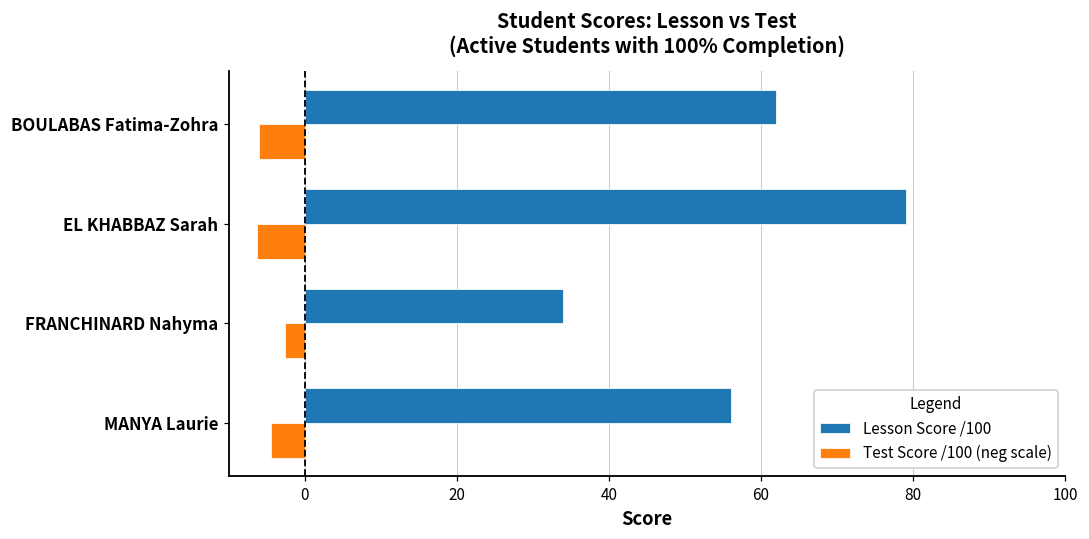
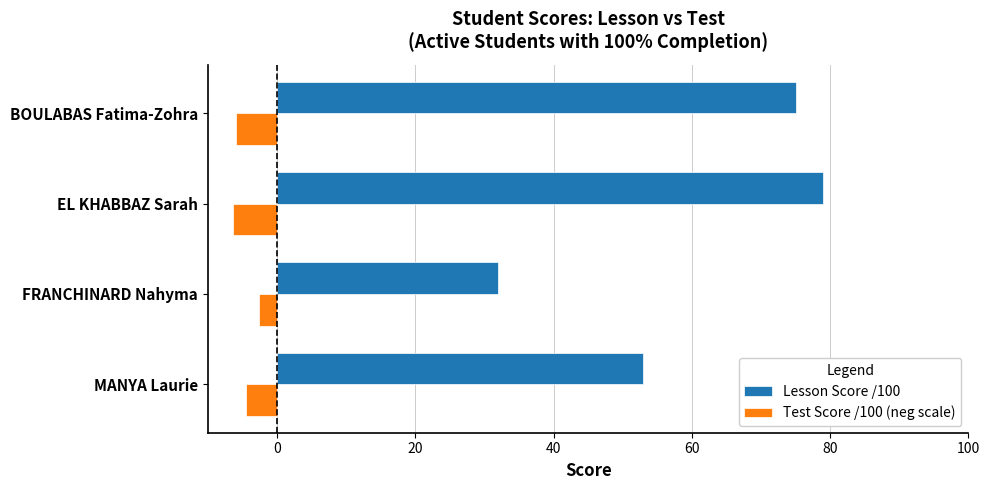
Lesson Score /100, BOULABAS Fatima-Zohra: 62 -> 75
Lesson Score /100, FRANCHINARD Nahyma: 34 -> 32
Lesson Score /100, MANYA Laurie: 56 -> 53
